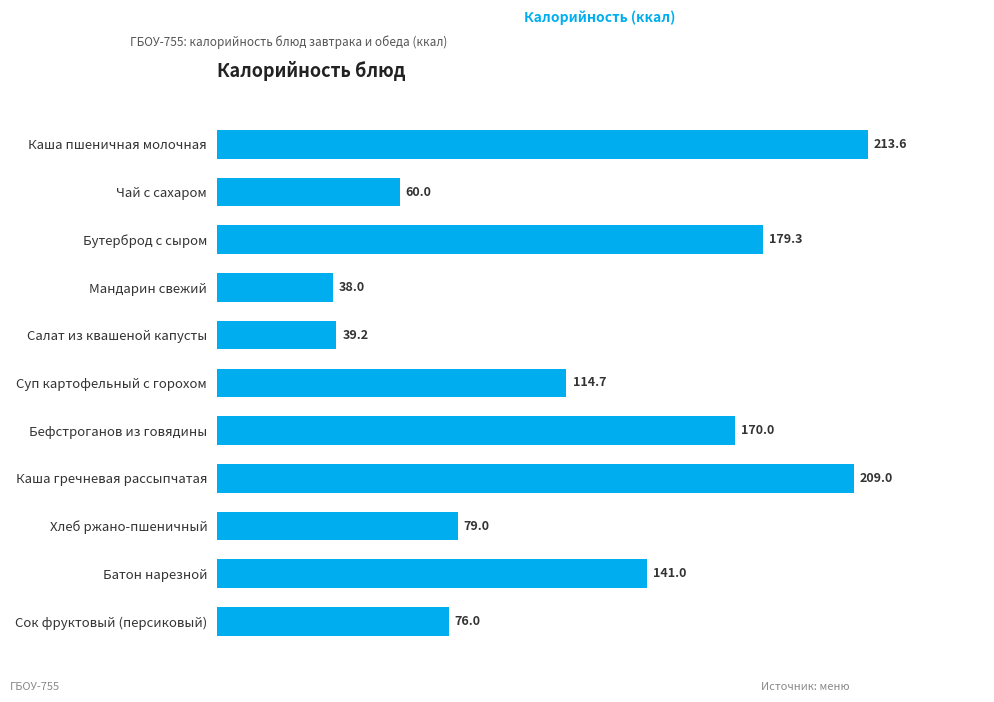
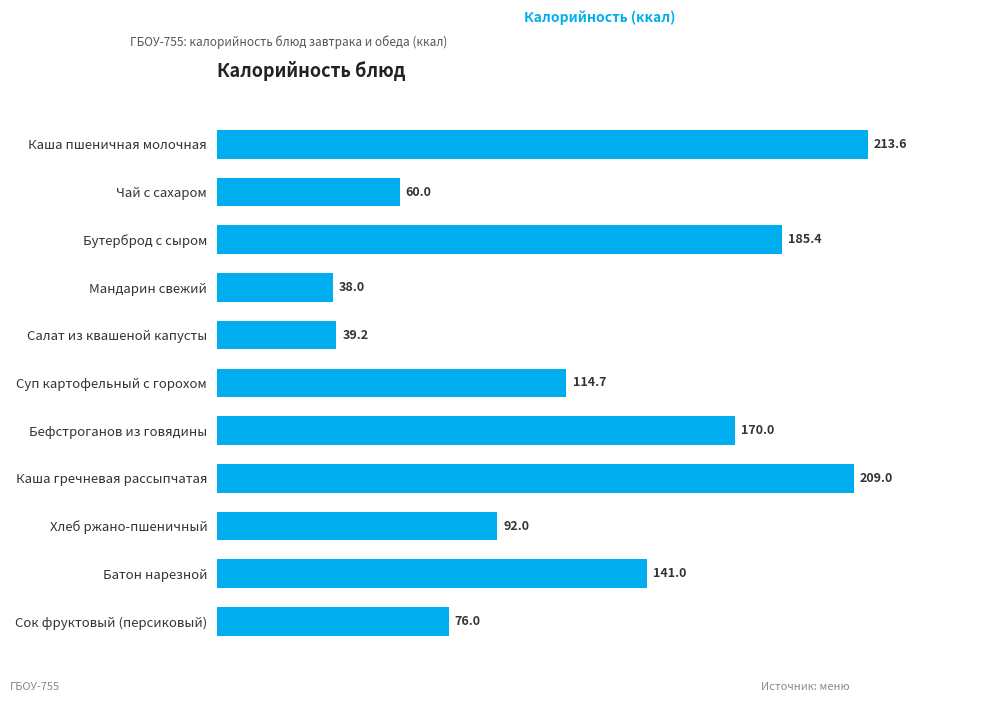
Бутерброд с сыром: 179.3 -> 185.4
Хлеб ржано-пшеничный: 79.0 -> 92.0
